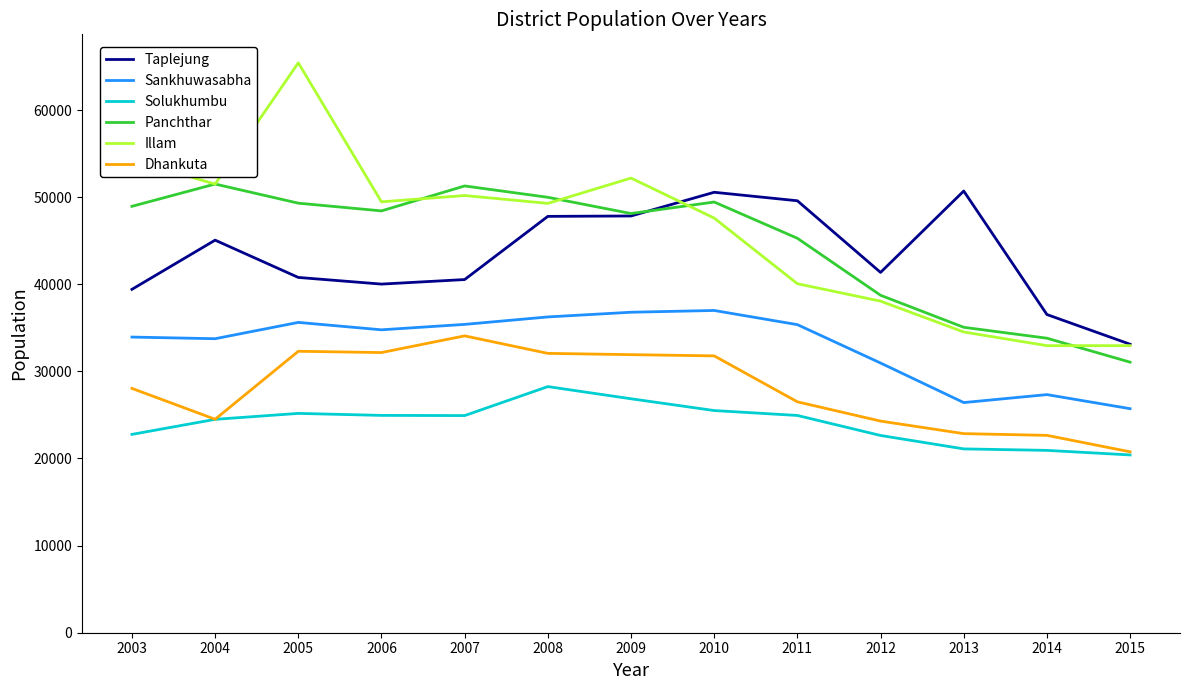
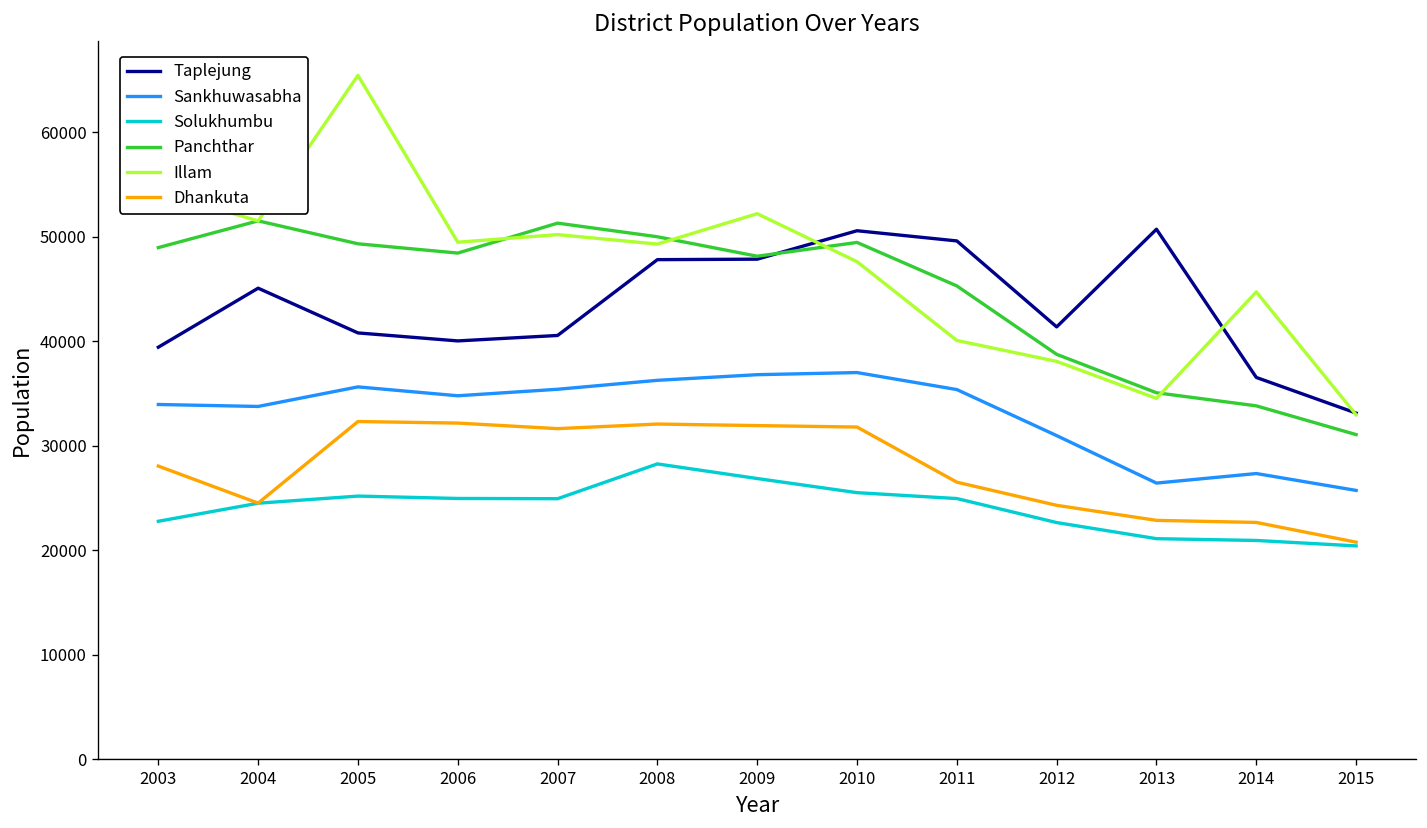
Dhankuta, 2007: 34000 -> 32000
Illam, 2014: 33000 -> 45000
